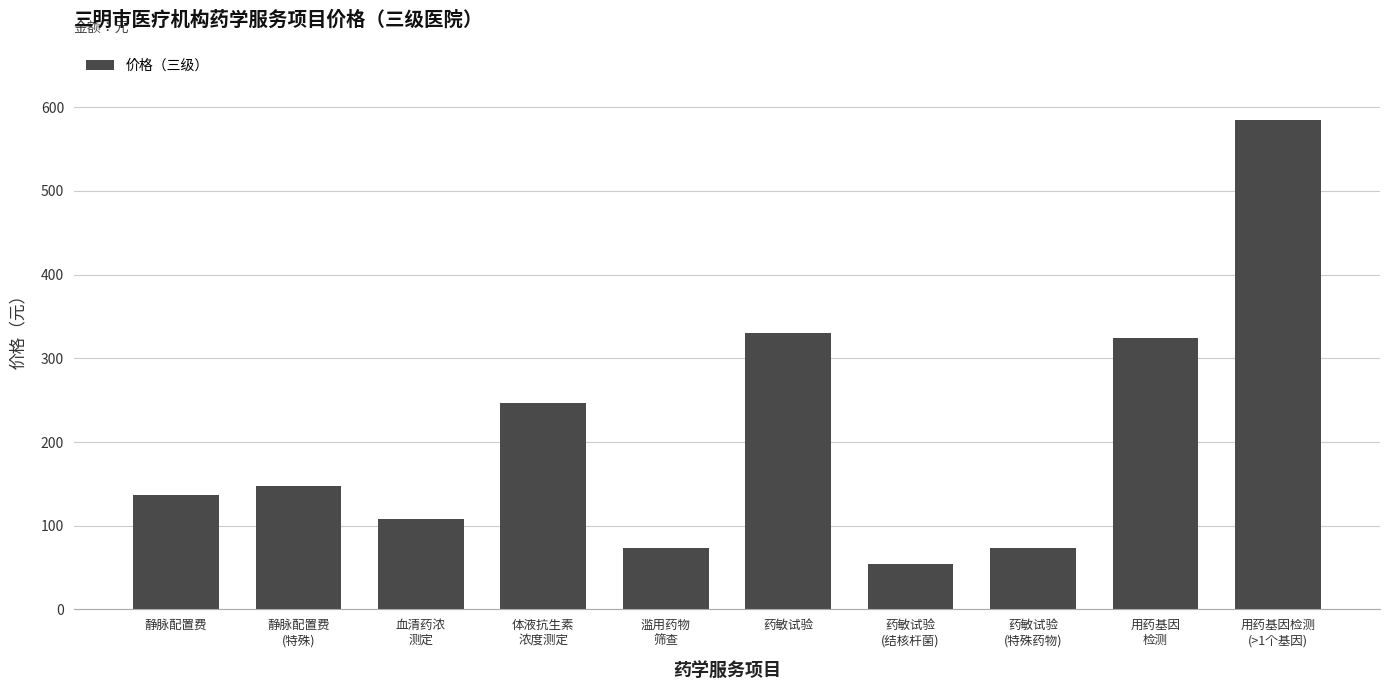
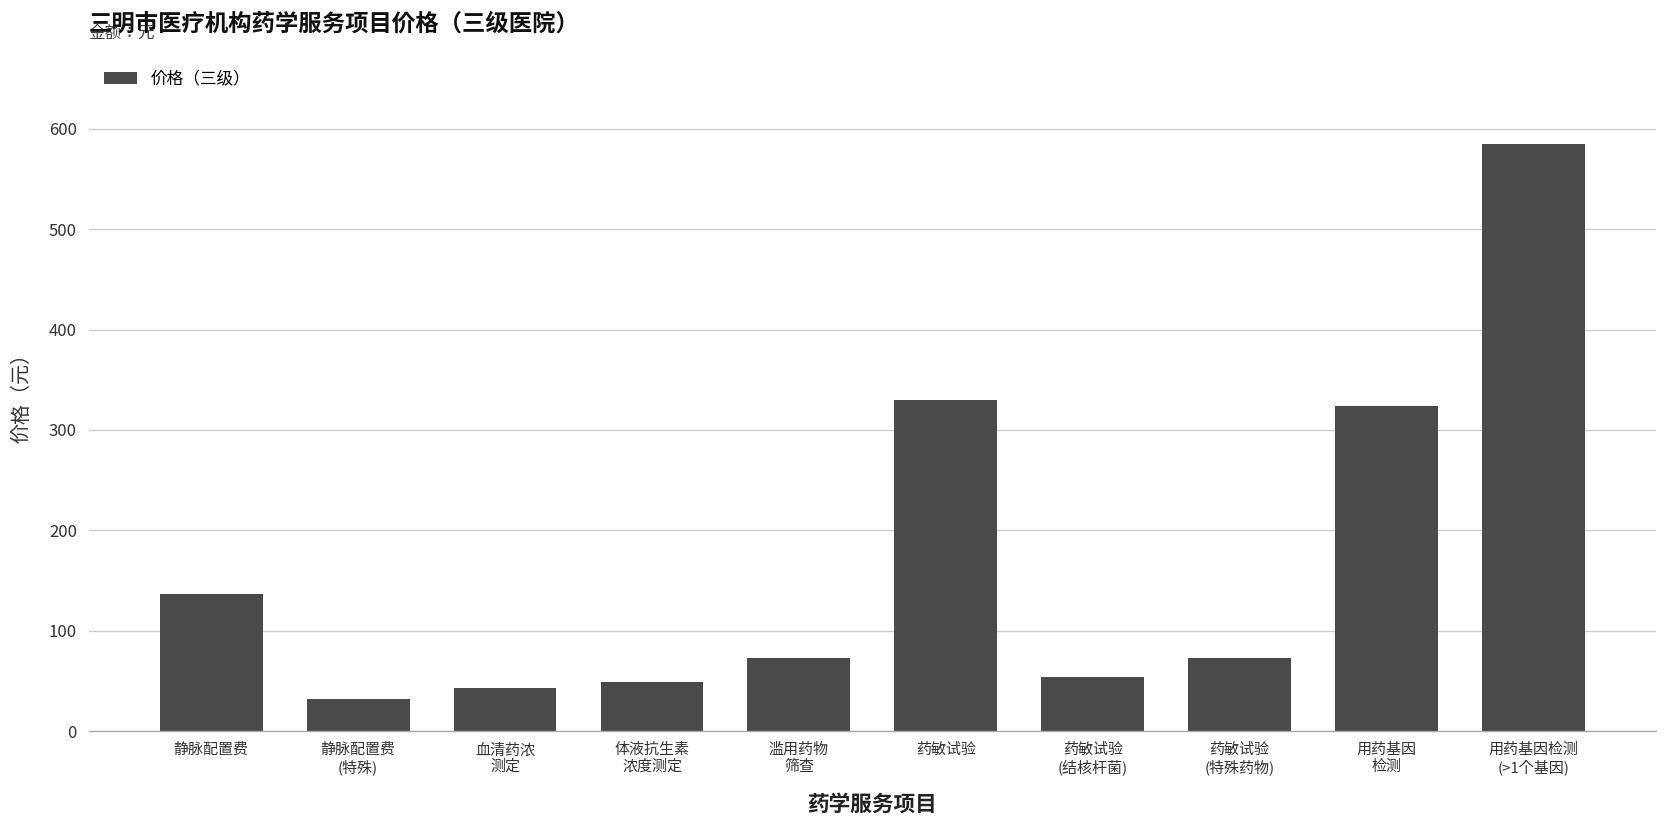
静脉配置费 (特殊): 150 -> 30
血清药浓 测定: 110 -> 40
体液抗生素 浓度测定: 250 -> 50
